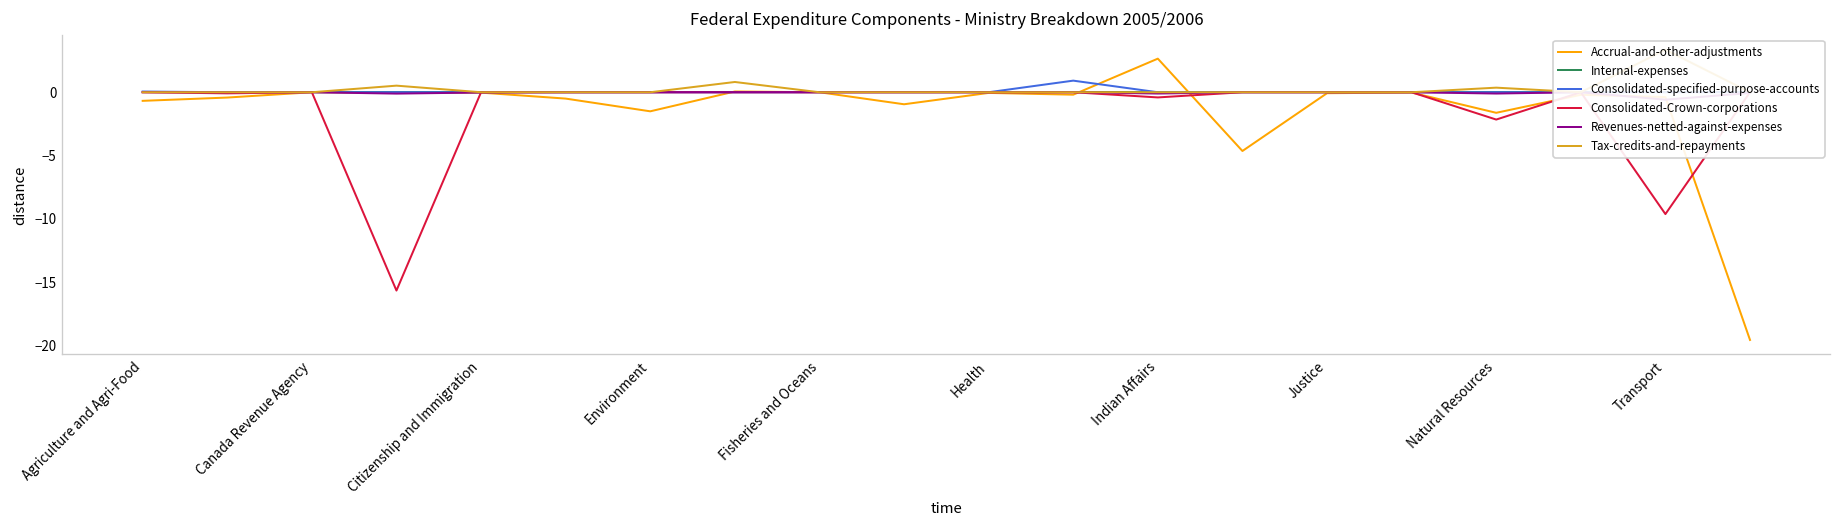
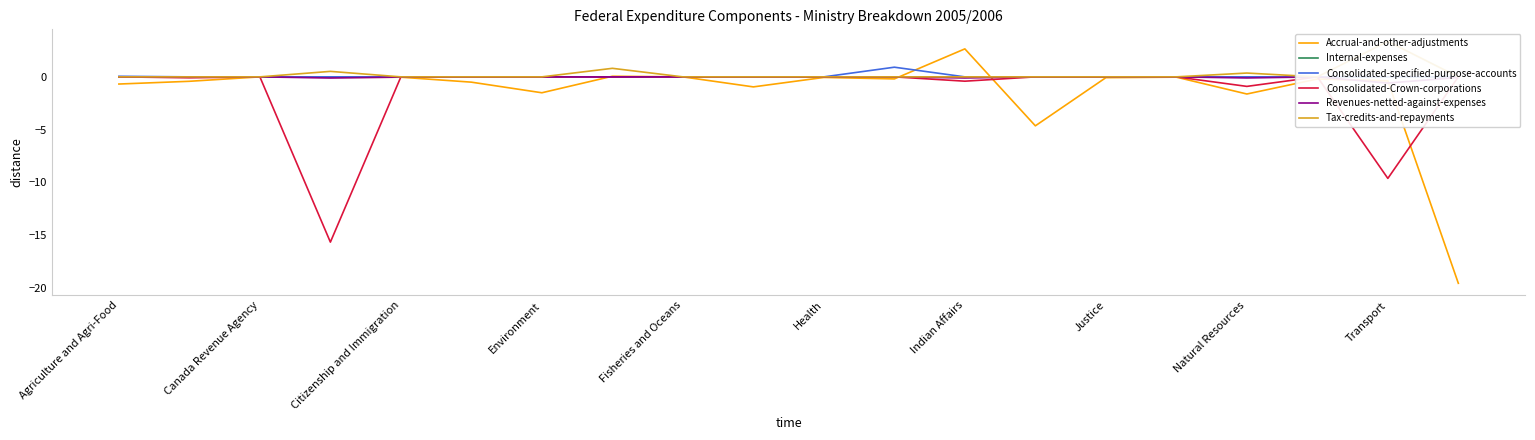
Consolidated-Crown-corporations, Natural Resources: -2.2 -> -0.9
